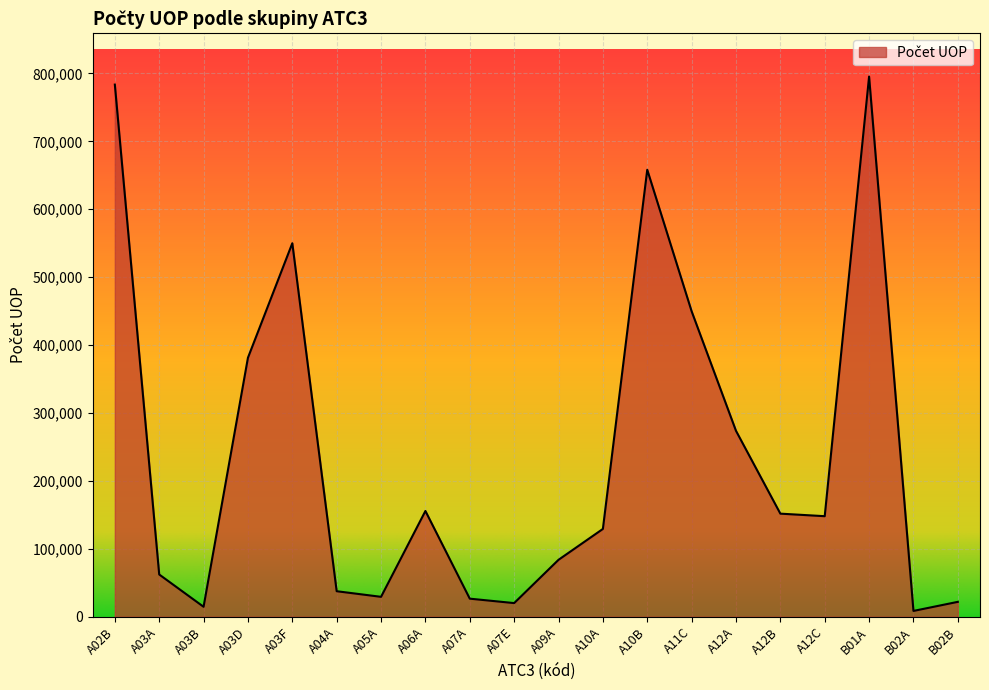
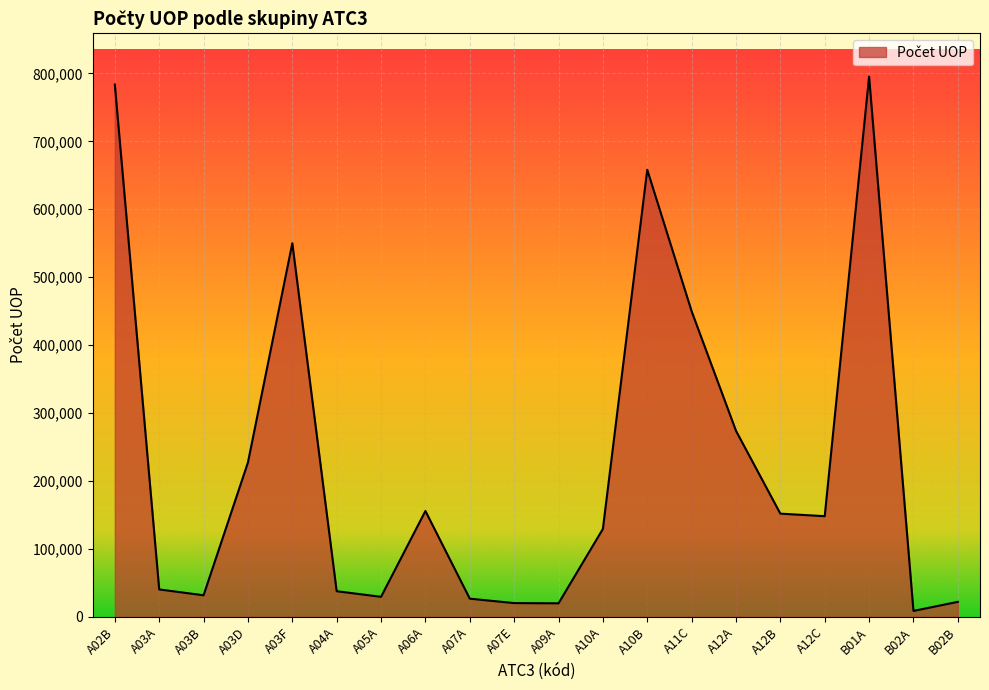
A03A: 60,000 -> 40,000
A03B: 10,000 -> 30,000
A03D: 380,000 -> 230,000
A09A: 80,000 -> 20,000
